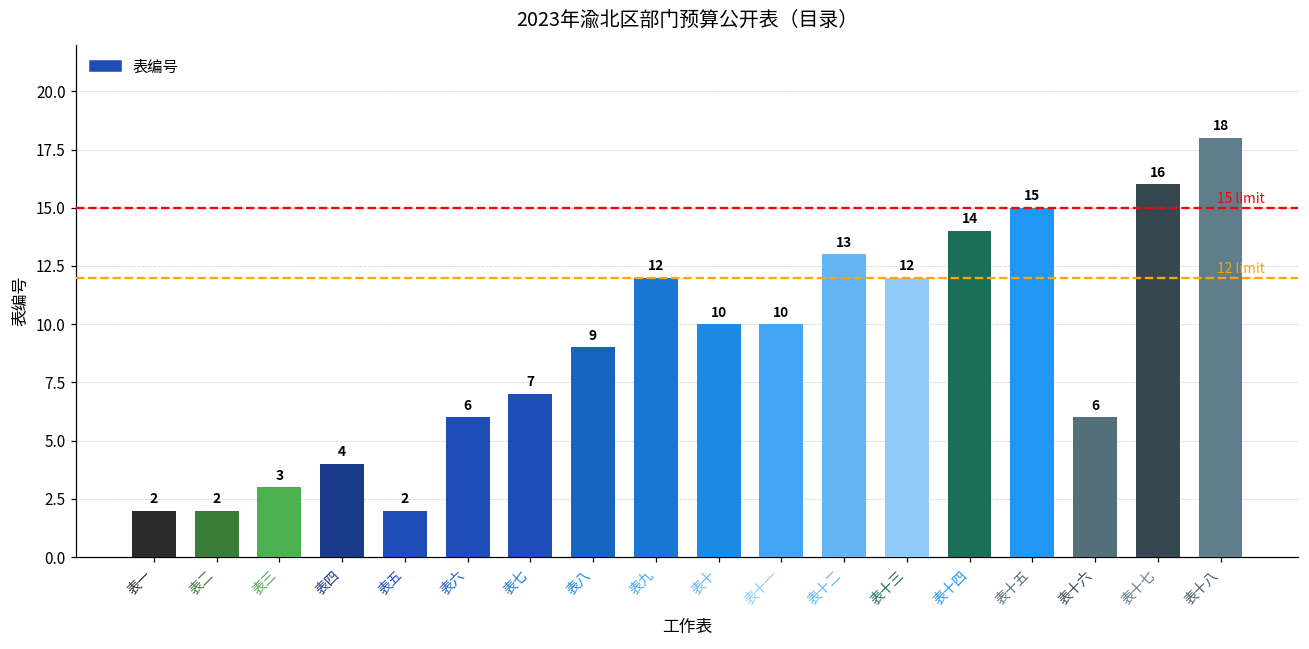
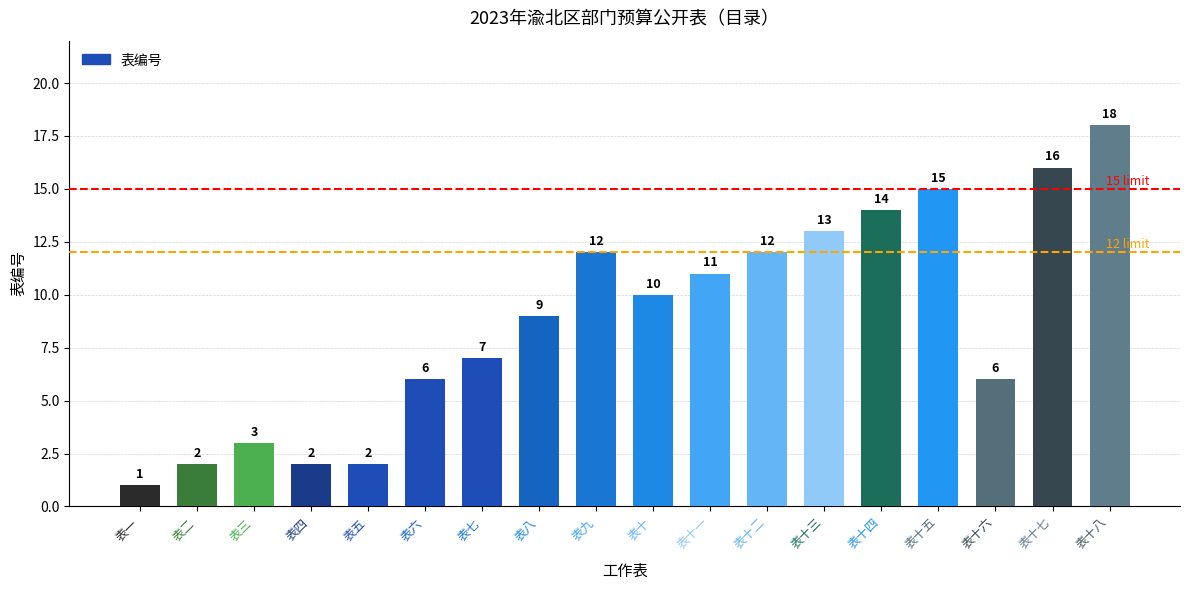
表一: 2 -> 1
表四: 4 -> 2
表十一: 10 -> 11
表十二: 13 -> 12
表十三: 12 -> 13
